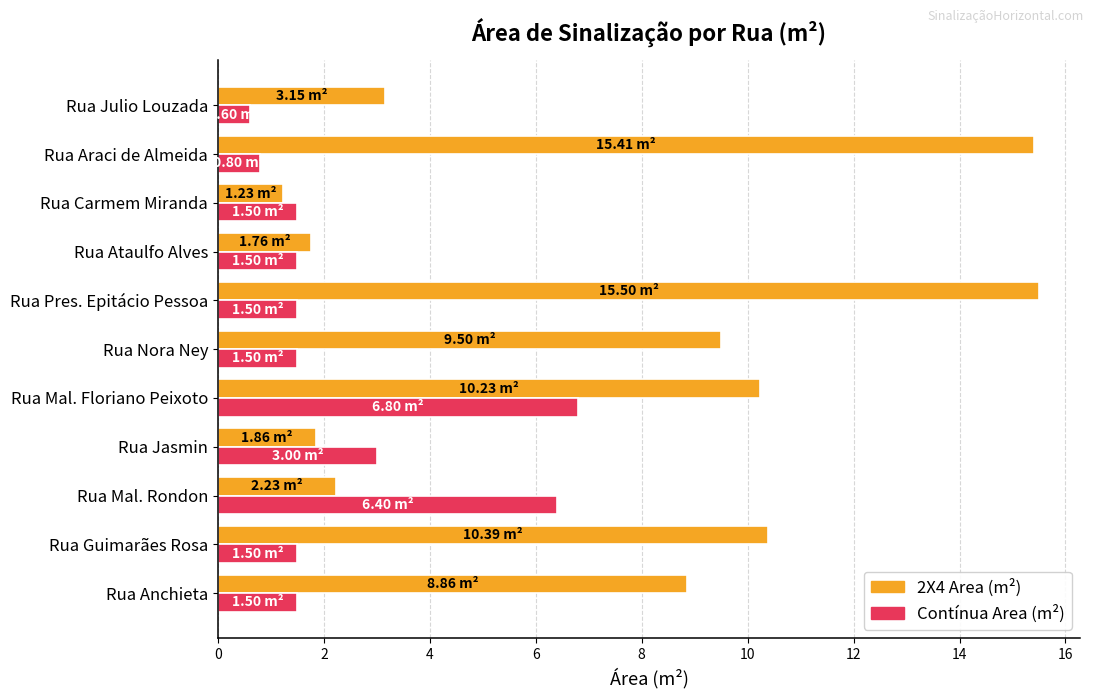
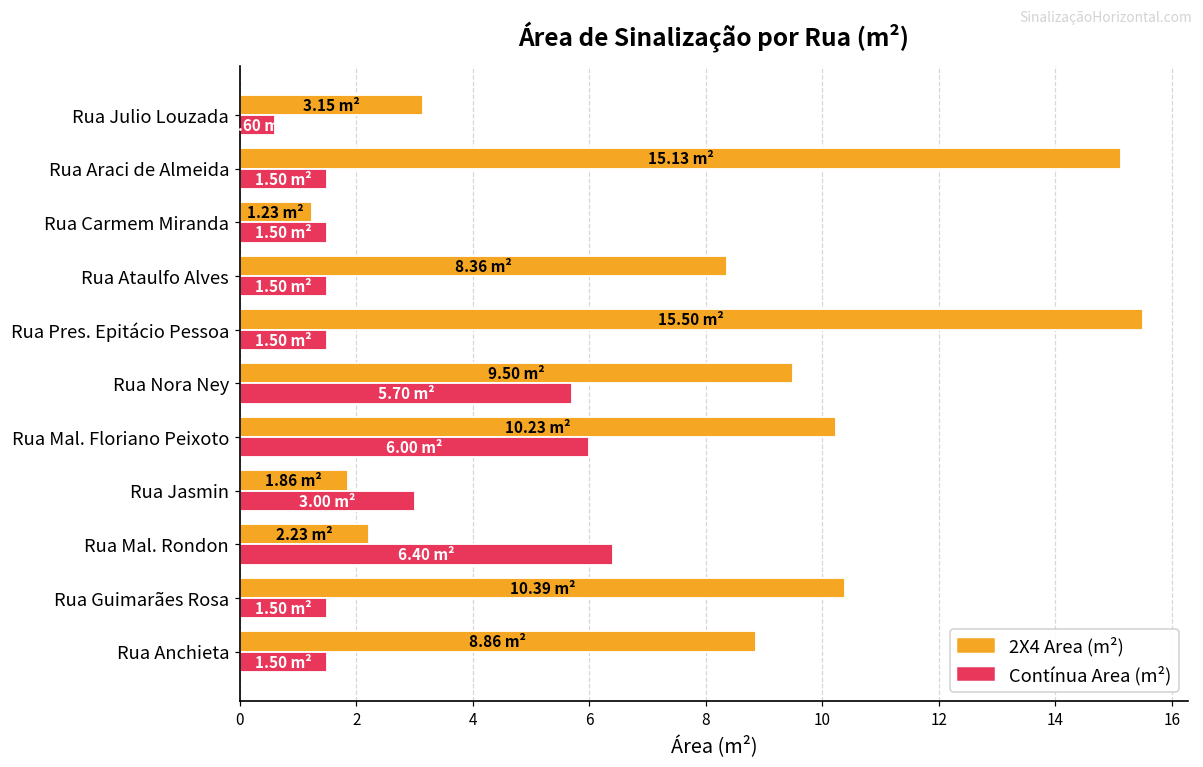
2X4 Area (m²), Rua Araci de Almeida: 15.41 -> 15.13
Contínua Area (m²), Rua Araci de Almeida: 0.80 -> 1.50
2X4 Area (m²), Rua Ataulfo Alves: 1.76 -> 8.36
Contínua Area (m²), Rua Nora Ney: 1.50 -> 5.70
Contínua Area (m²), Rua Mal. Floriano Peixoto: 6.80 -> 6.00
